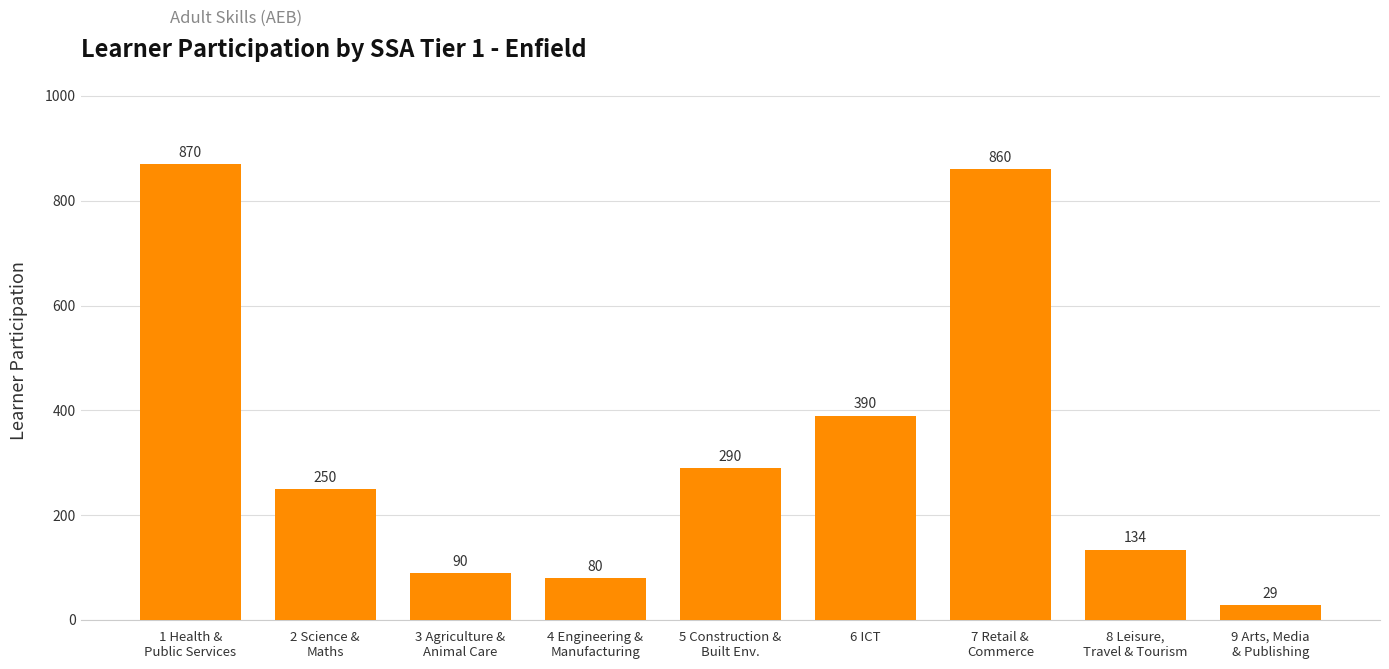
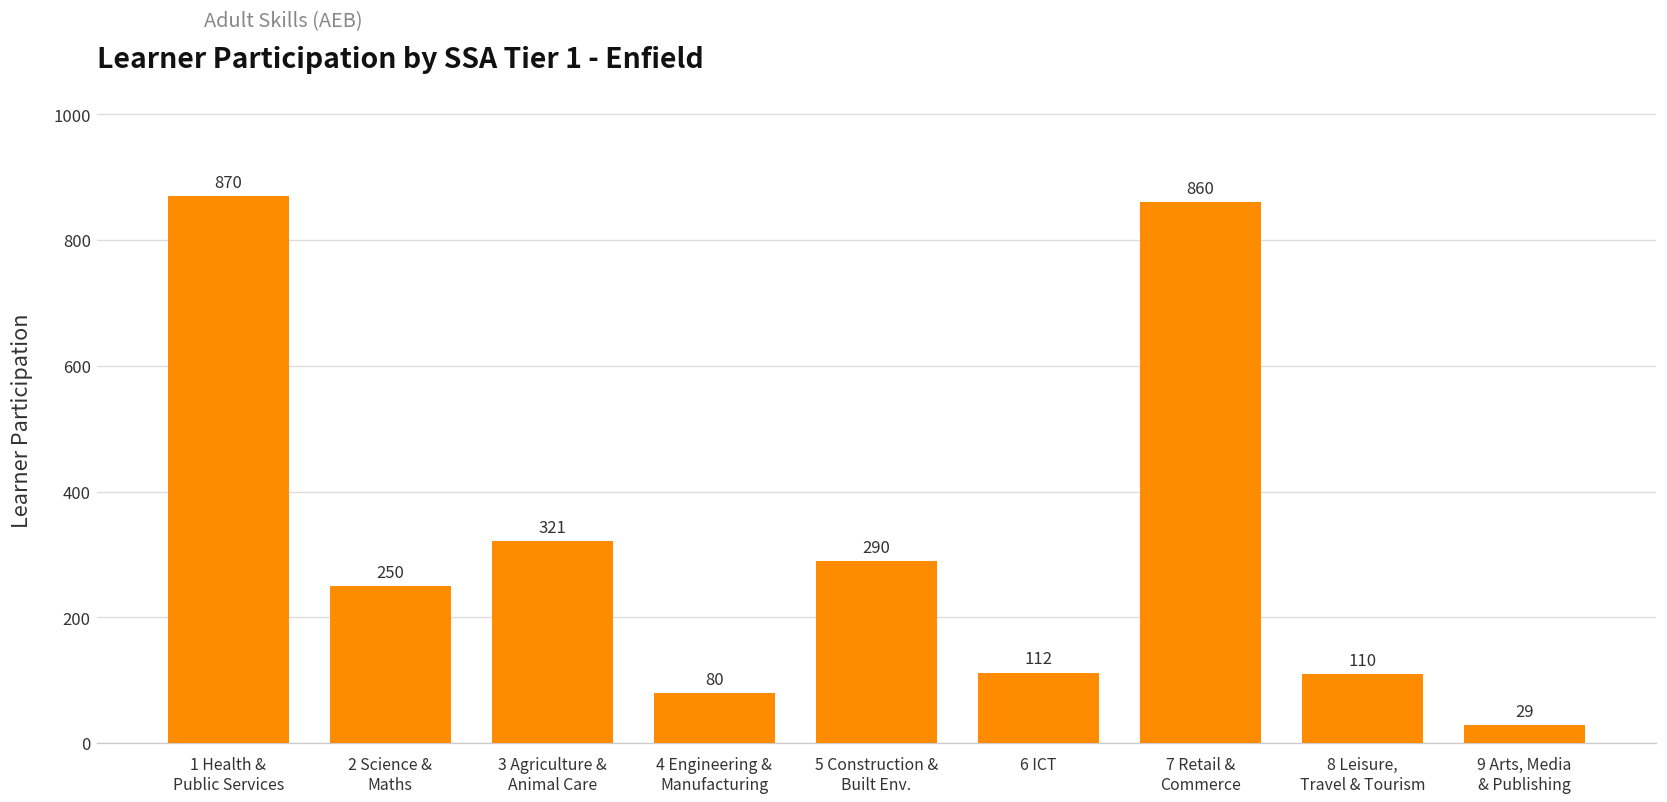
3 Agriculture & Animal Care: 90 -> 321
6 ICT: 390 -> 112
8 Leisure, Travel & Tourism: 134 -> 110
